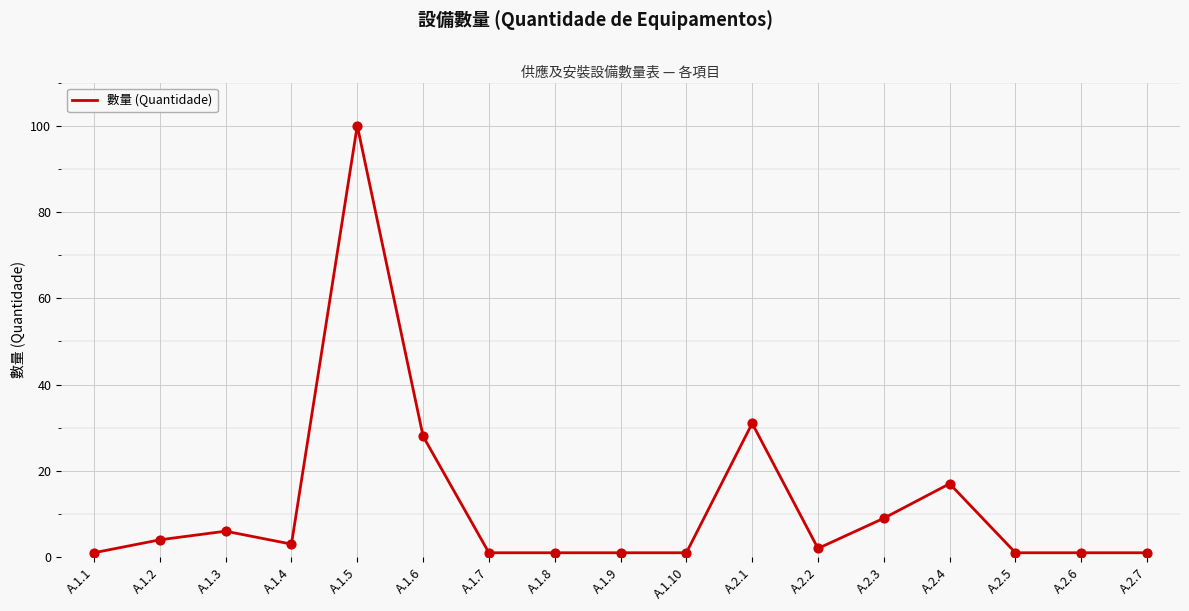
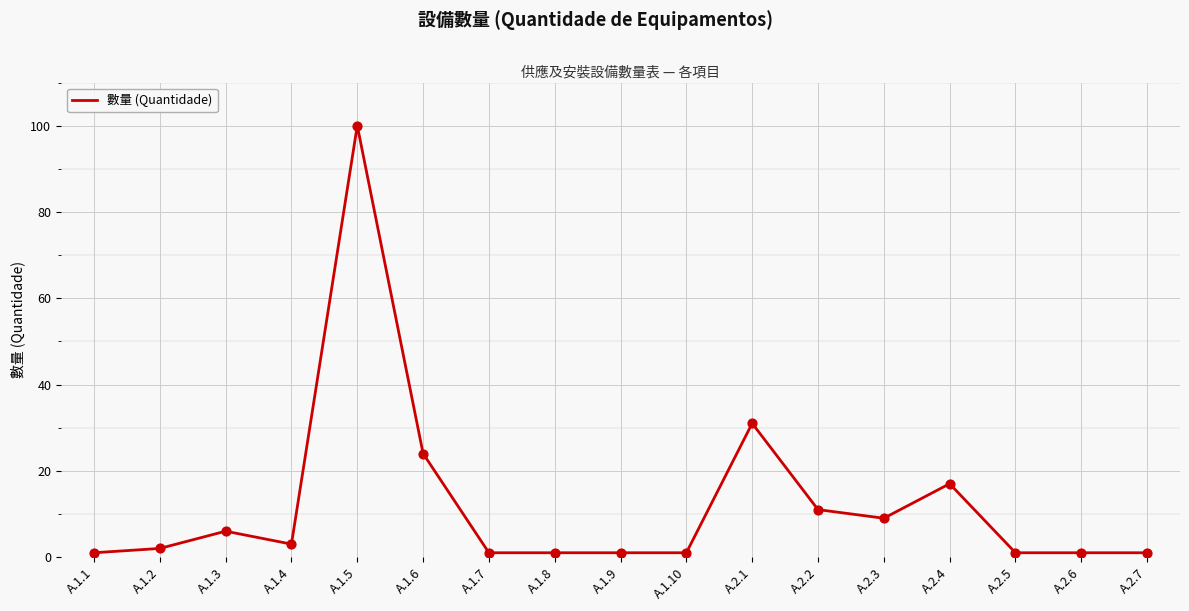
A.1.2: 4 -> 2
A.1.6: 28 -> 24
A.2.2: 2 -> 11
